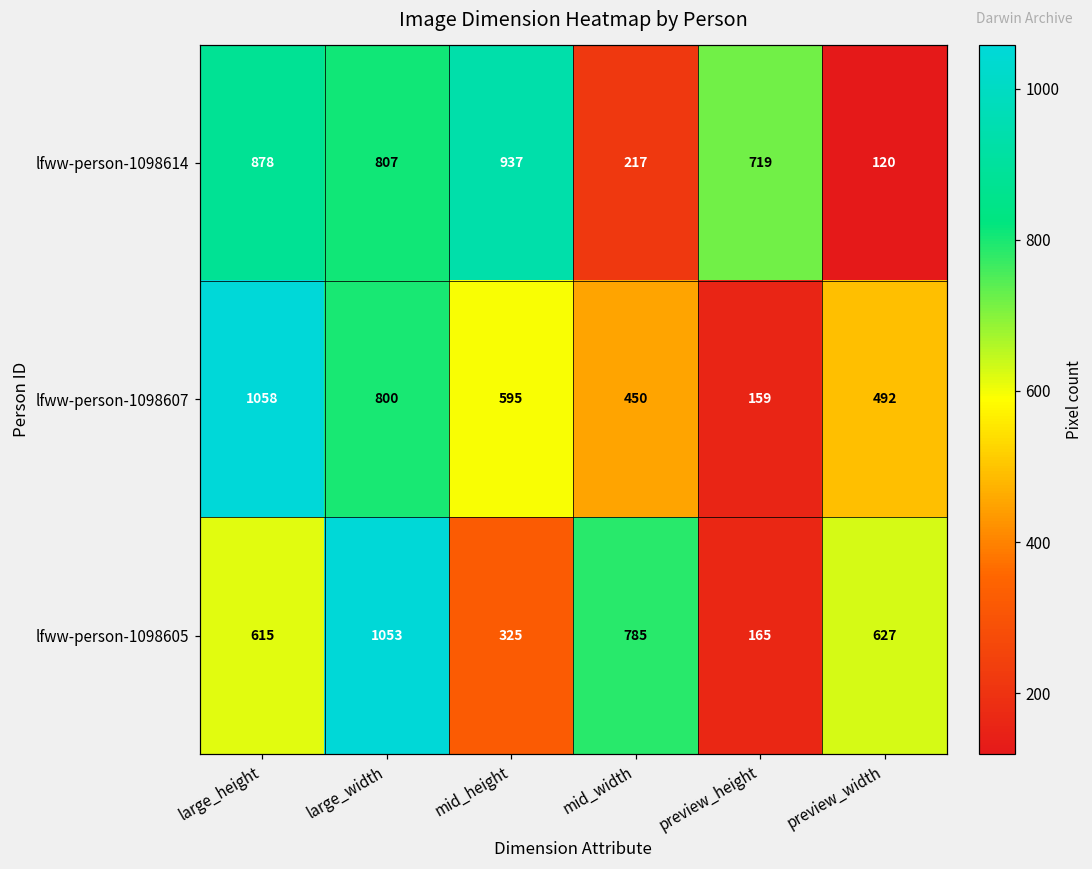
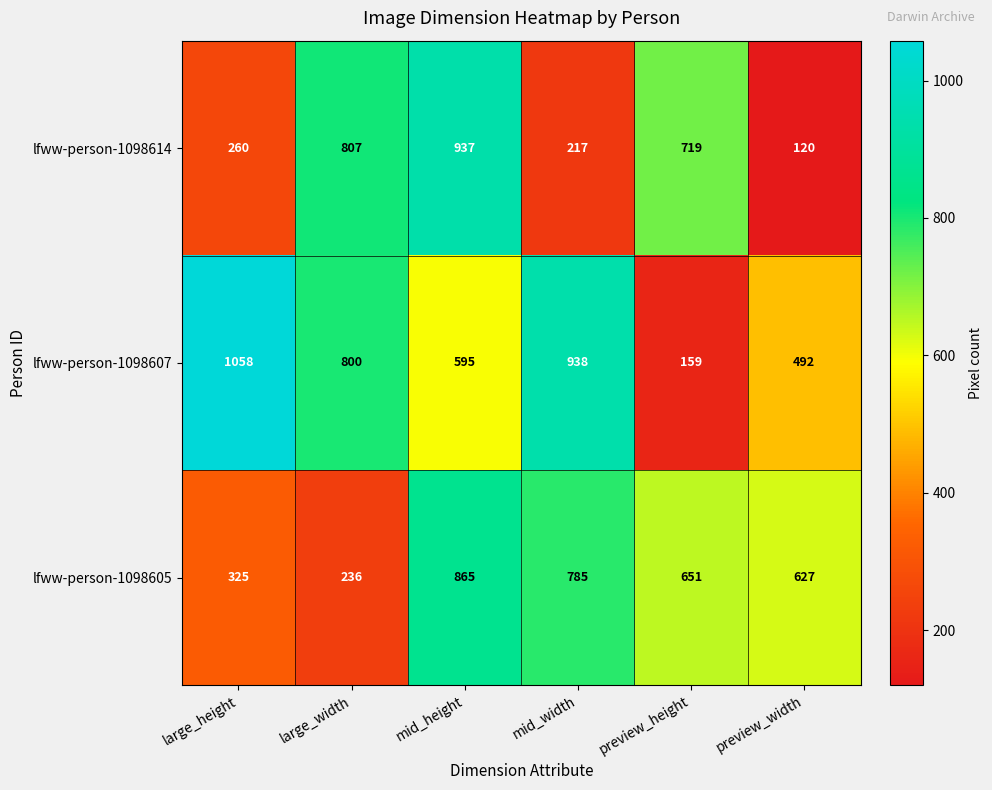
lfww-person-1098614, large_height: 878 -> 260
lfww-person-1098607, mid_width: 450 -> 938
lfww-person-1098605, large_height: 615 -> 325
lfww-person-1098605, large_width: 1053 -> 236
lfww-person-1098605, mid_height: 325 -> 865
lfww-person-1098605, preview_height: 165 -> 651
